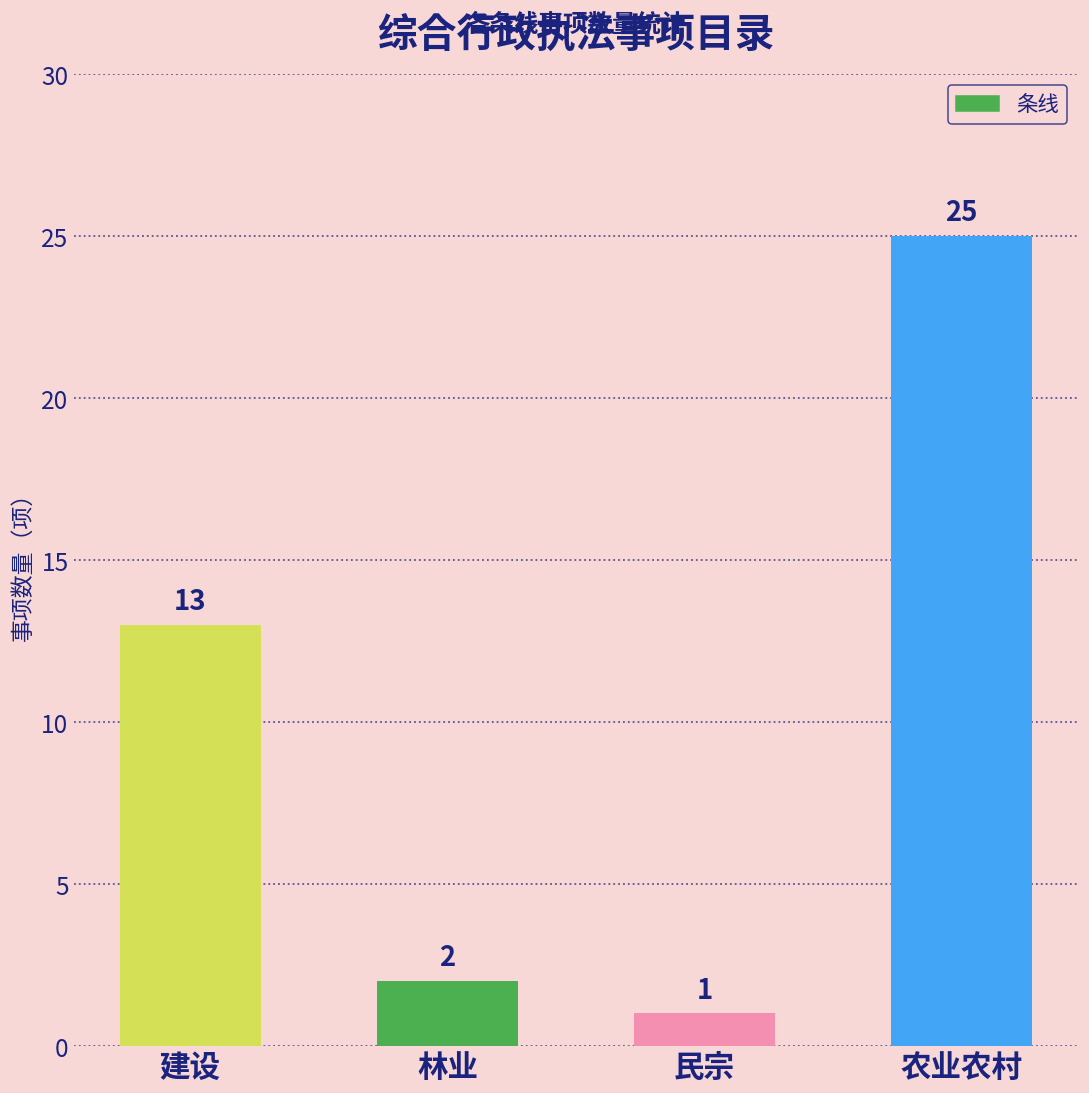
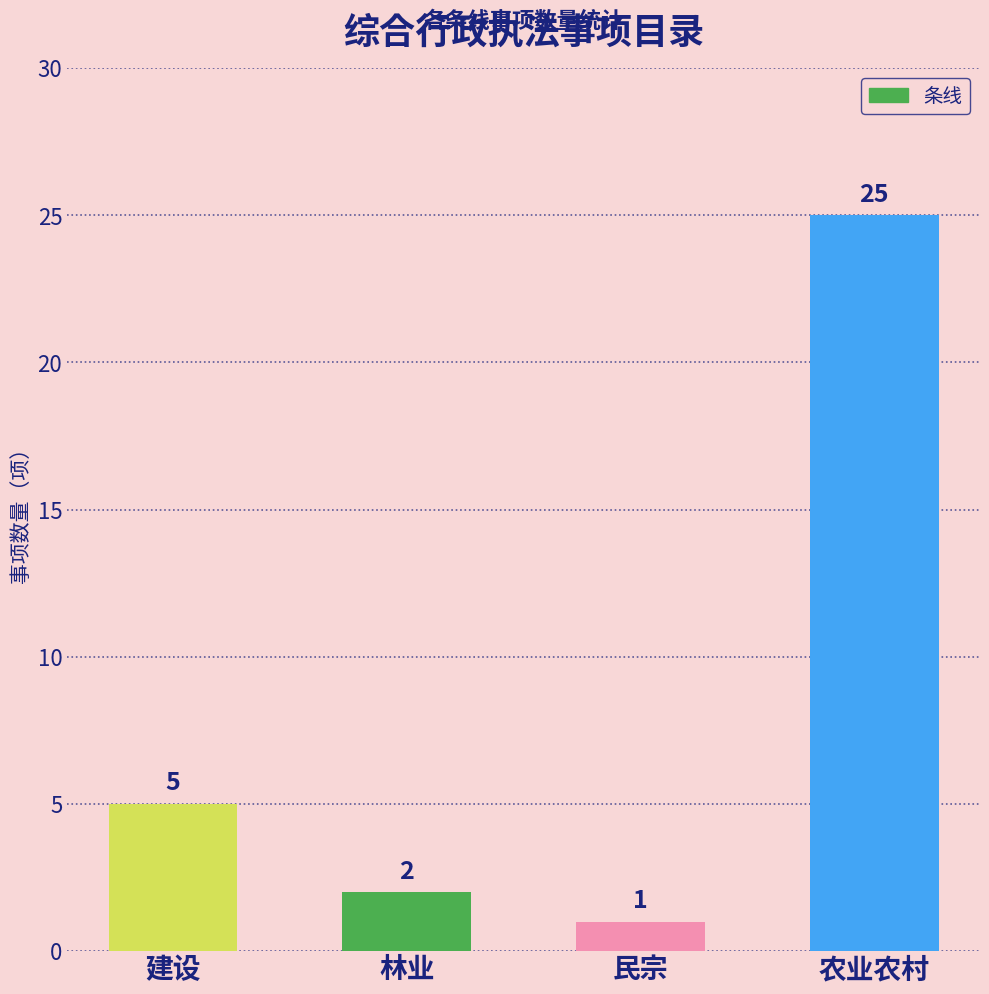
建设: 13 -> 5
